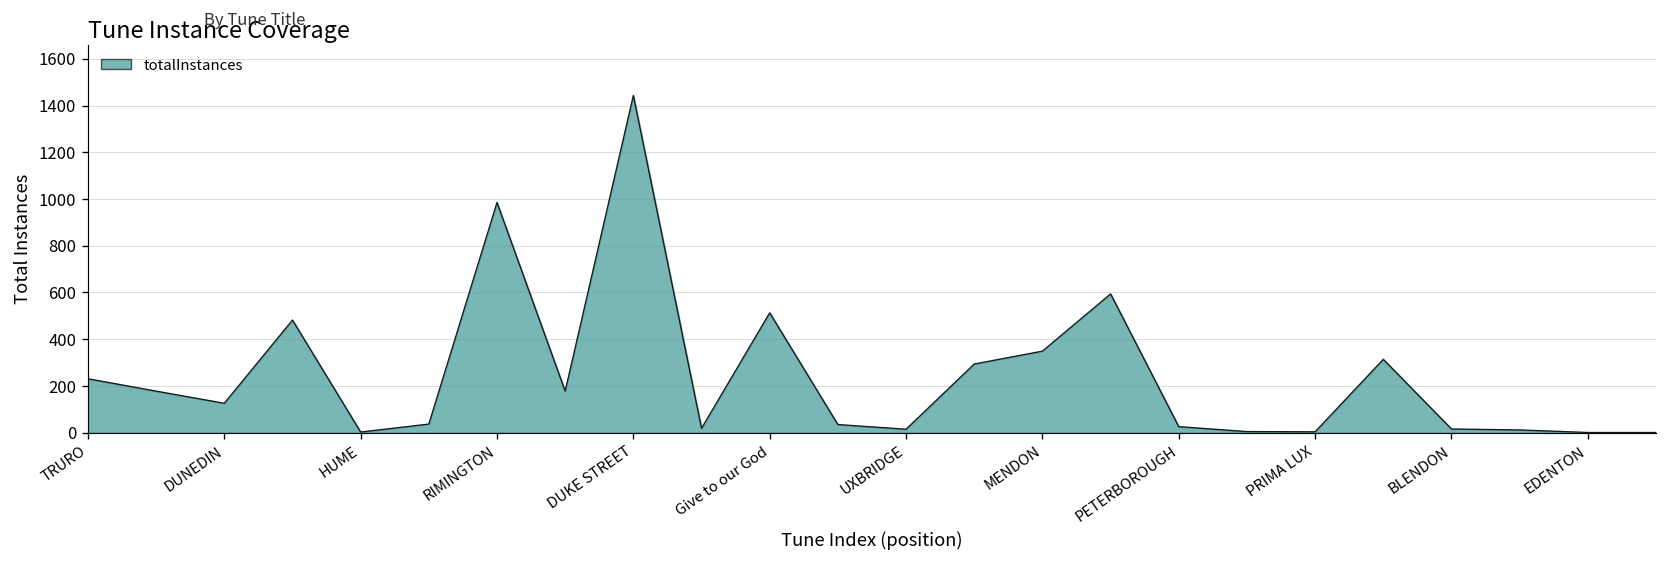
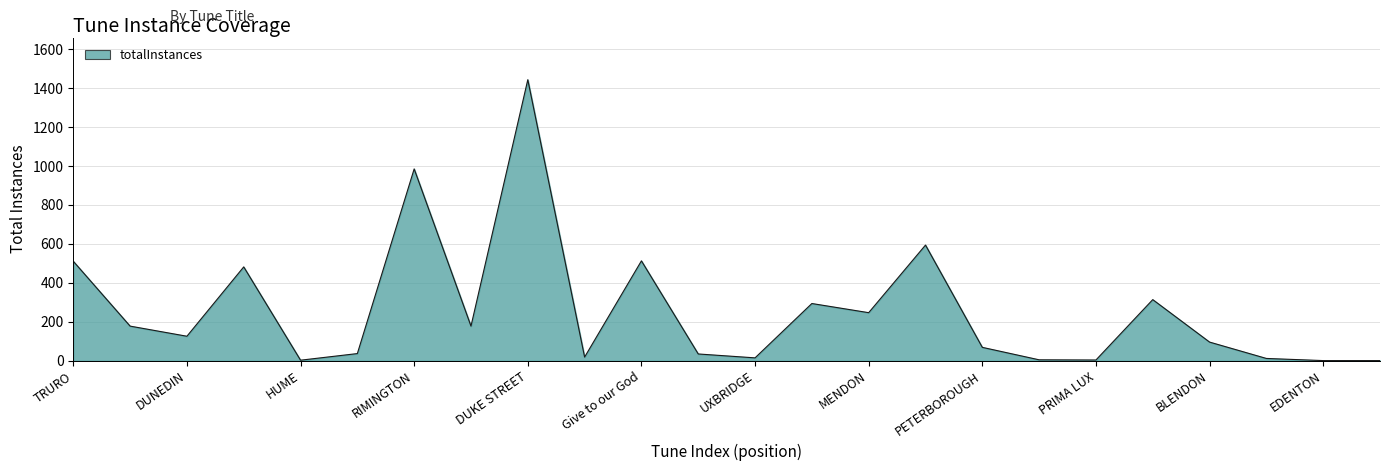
TRURO: 230 -> 510
MENDON: 350 -> 250
PETERBOROUGH: 30 -> 70
BLENDON: 20 -> 100
